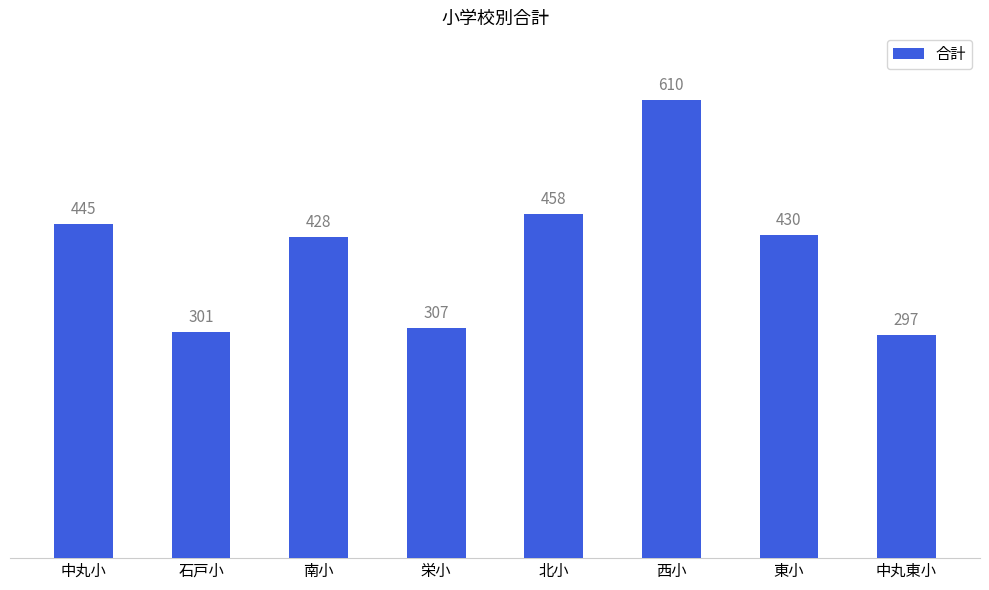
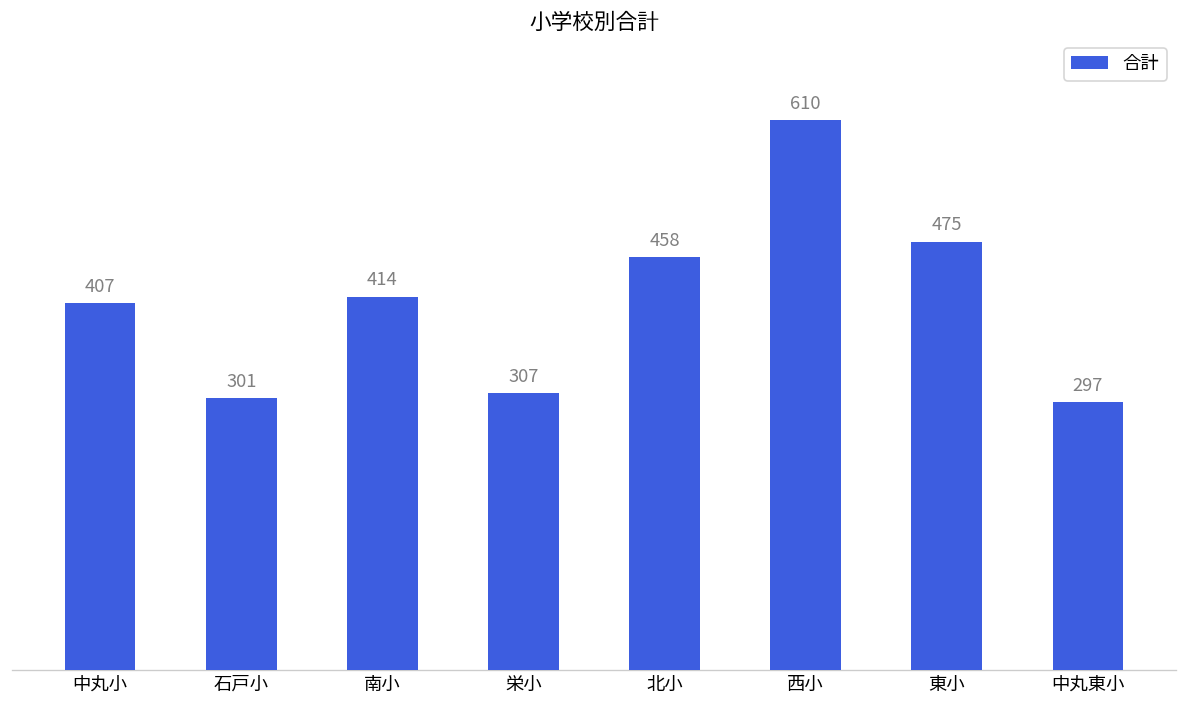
中丸小: 445 -> 407
南小: 428 -> 414
東小: 430 -> 475
